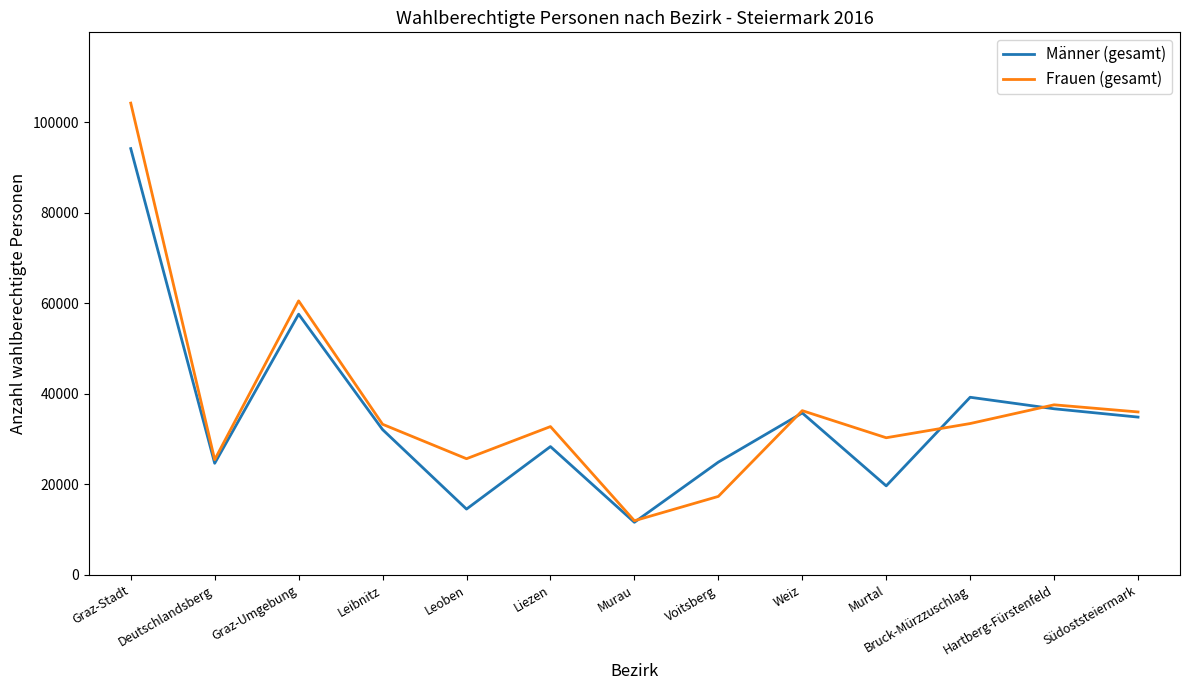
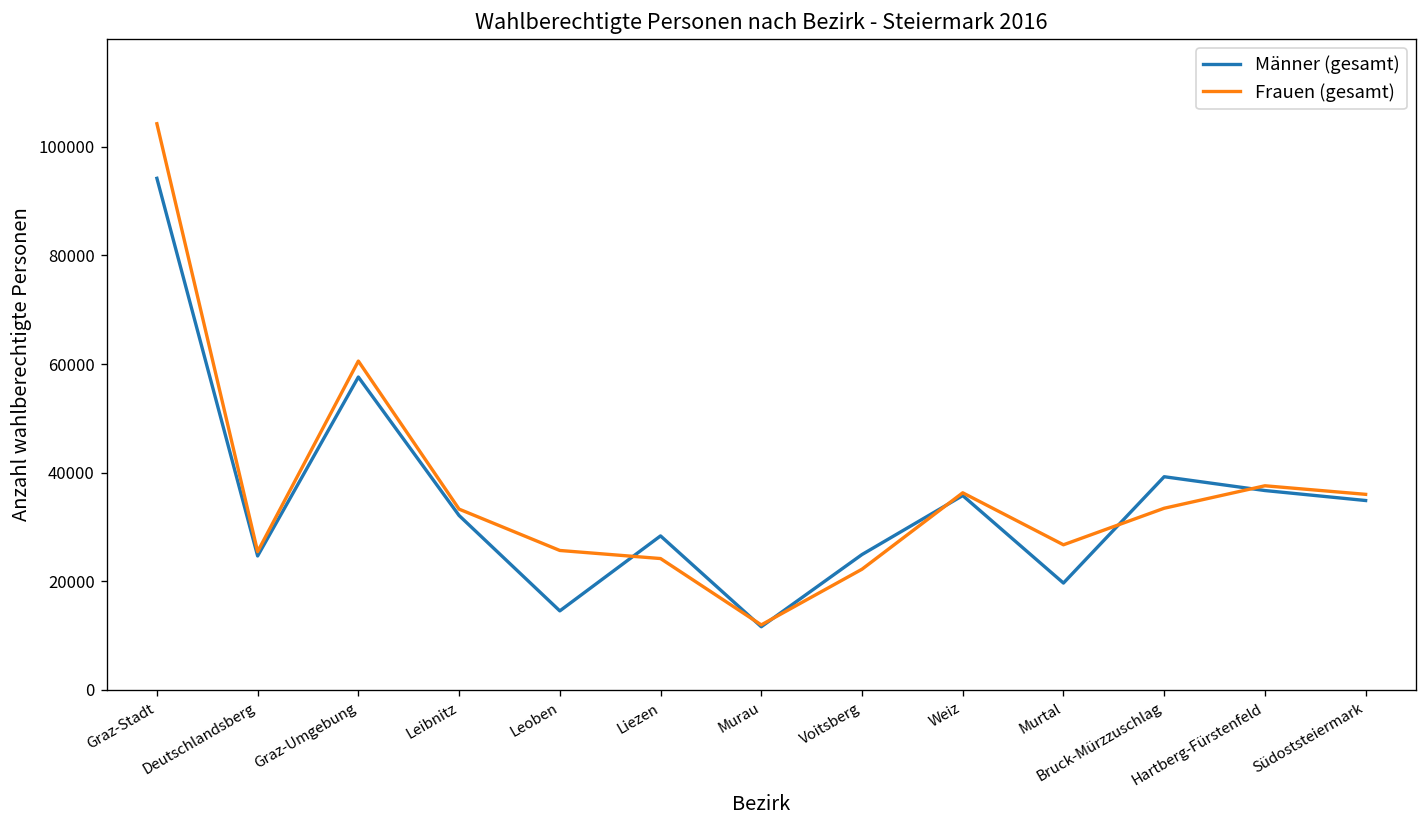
Frauen (gesamt), Liezen: 33000 -> 24000
Frauen (gesamt), Voitsberg: 17000 -> 22000
Frauen (gesamt), Murtal: 30000 -> 27000
